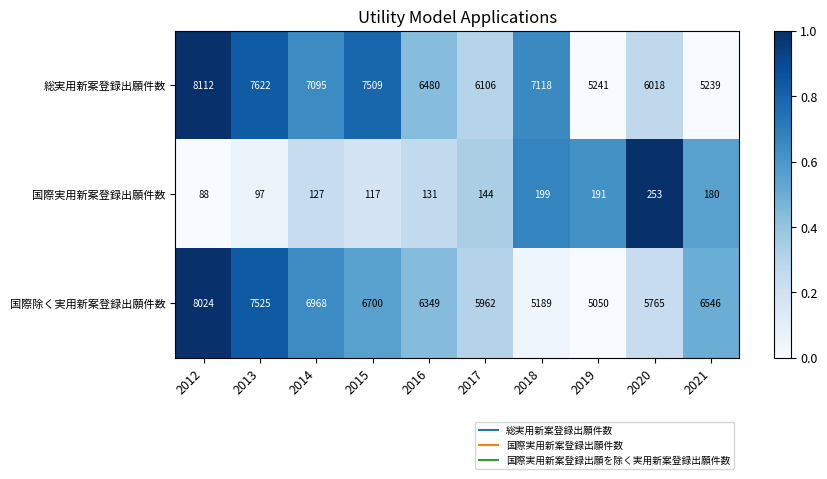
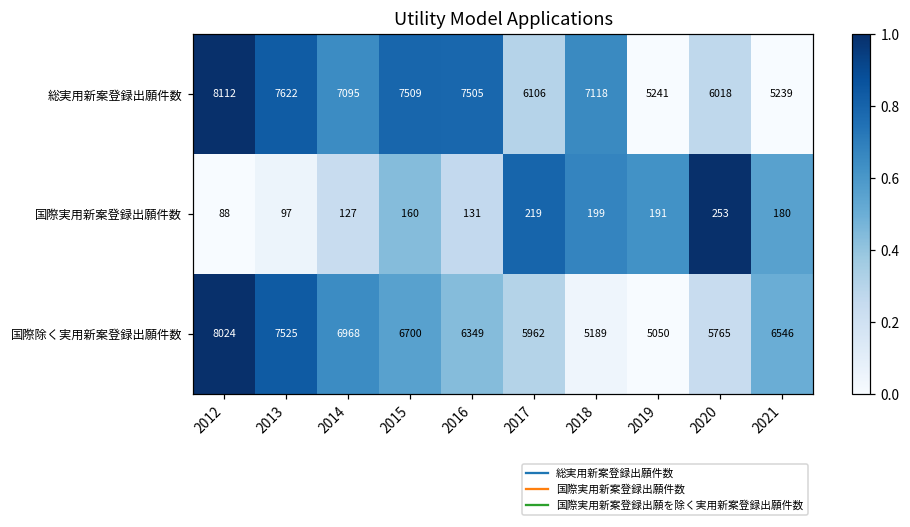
総実用新案登録出願件数, 2016: 6480 -> 7505
国際実用新案登録出願件数, 2015: 117 -> 160
国際実用新案登録出願件数, 2017: 144 -> 219
